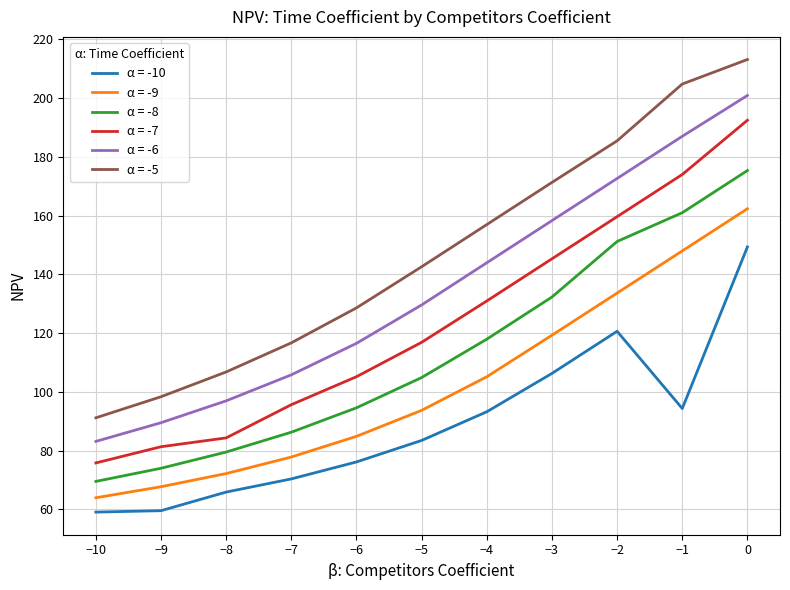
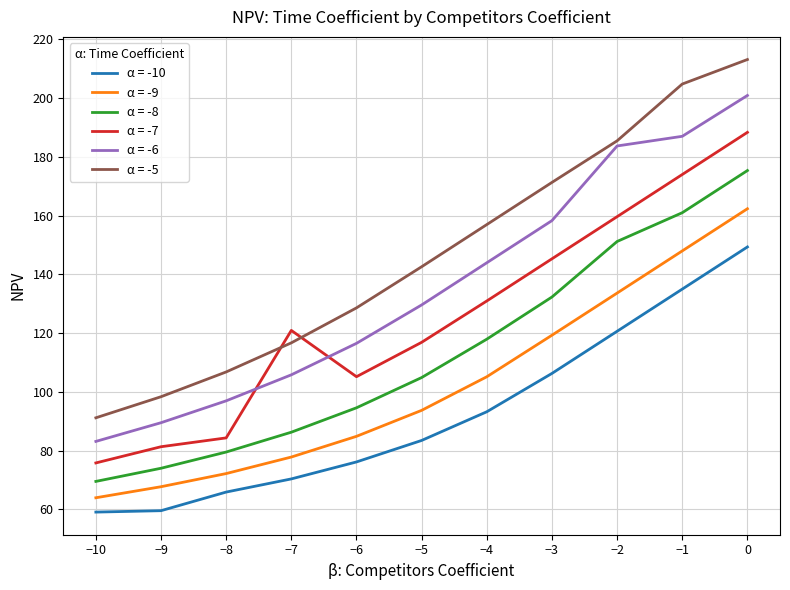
α = -7, −7: 96 -> 121
α = -6, −2: 173 -> 184
α = -10, −1: 94 -> 135
α = -7, 0: 193 -> 188
